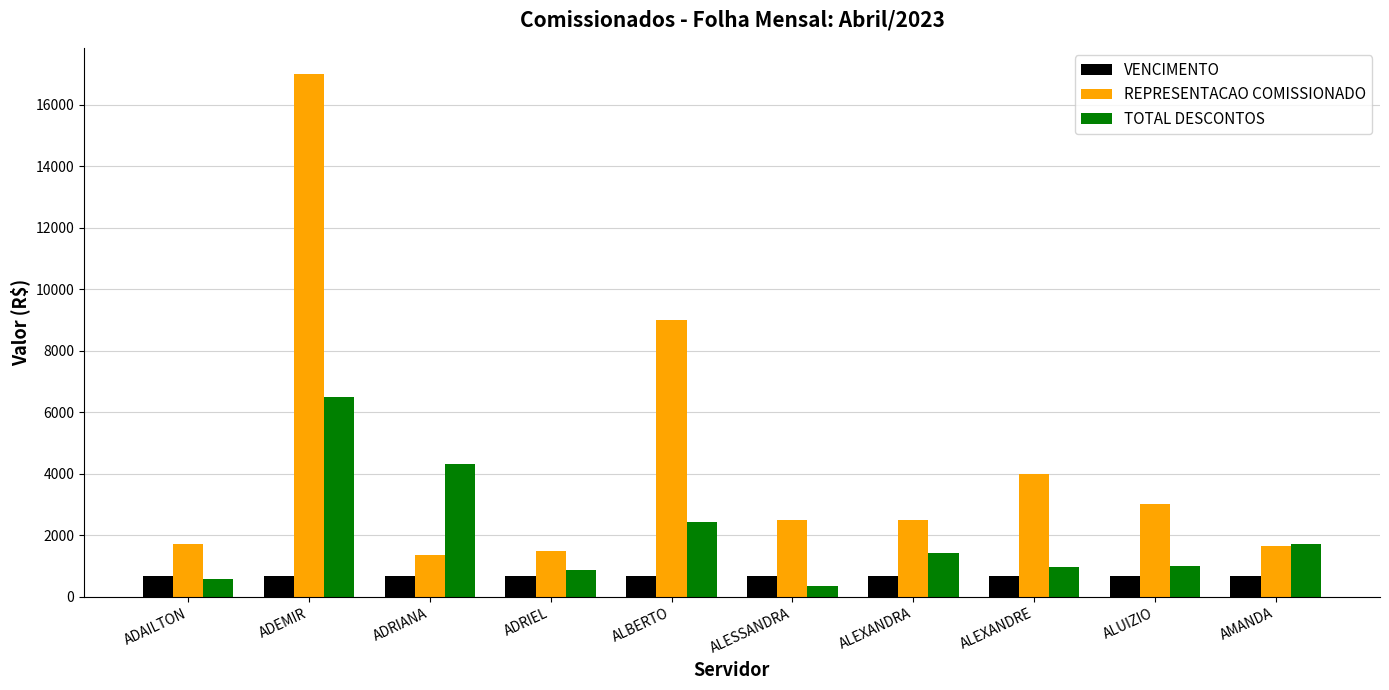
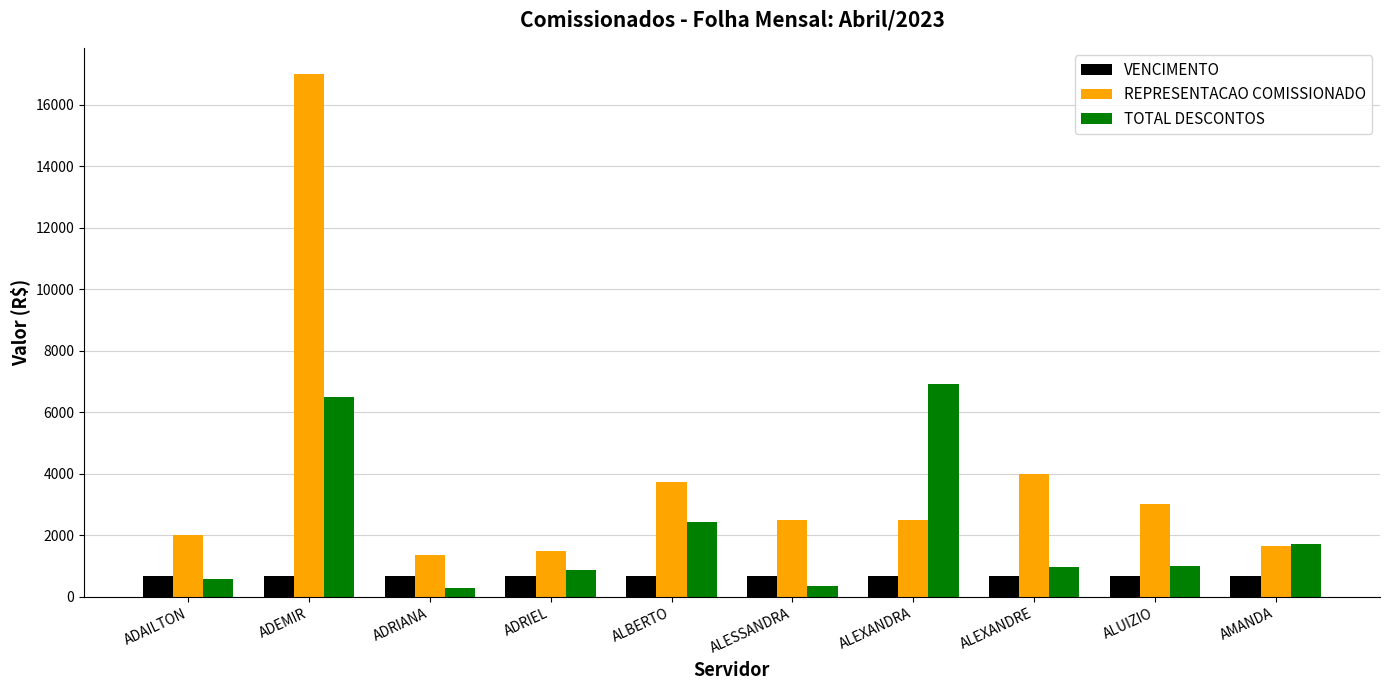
REPRESENTACAO COMISSIONADO, ADAILTON: 1700 -> 2000
TOTAL DESCONTOS, ADRIANA: 4300 -> 300
REPRESENTACAO COMISSIONADO, ALBERTO: 9000 -> 3700
TOTAL DESCONTOS, ALEXANDRA: 1400 -> 6900
